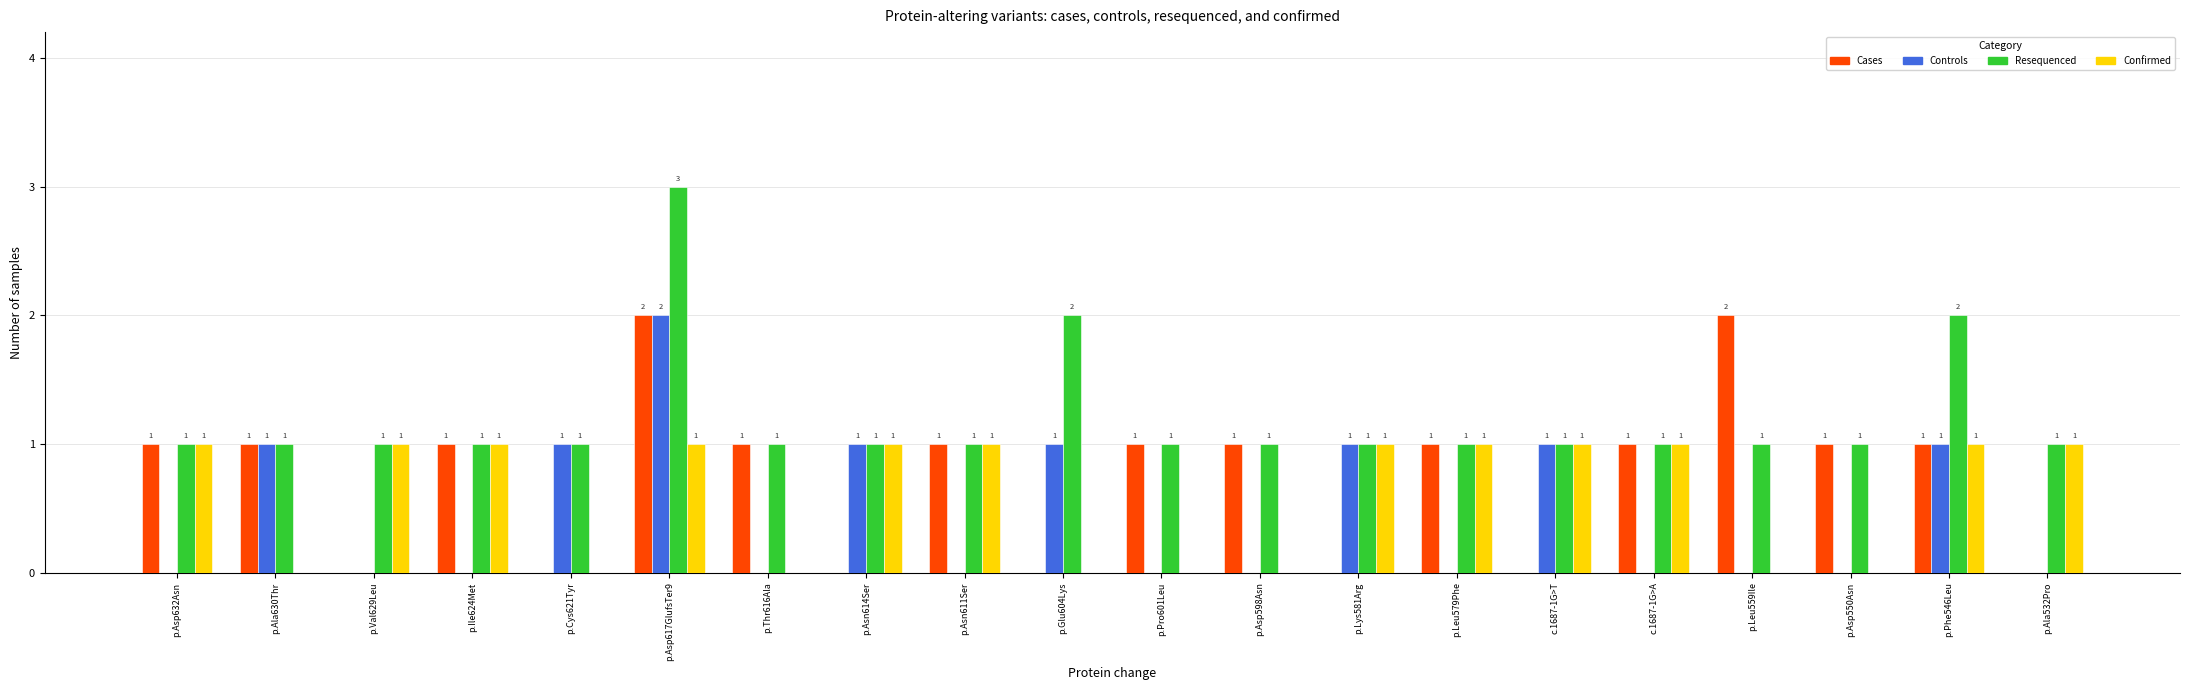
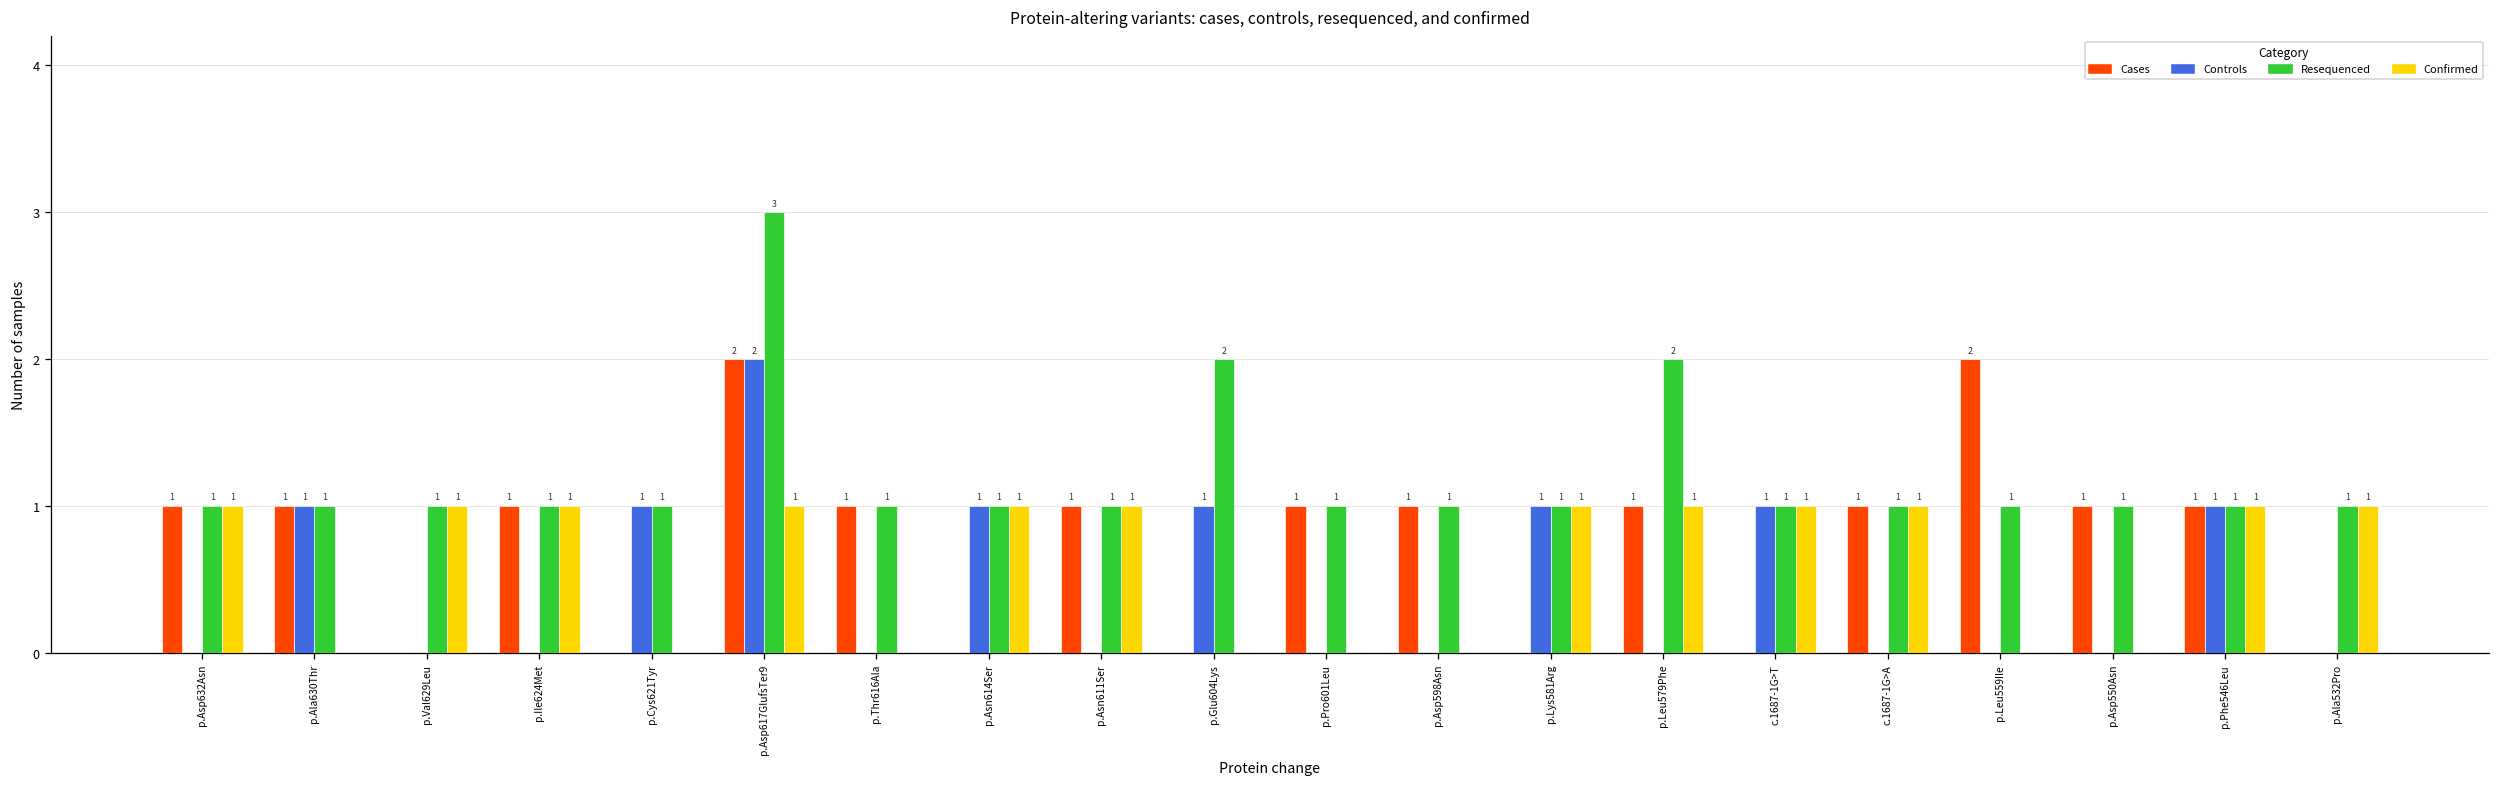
Resequenced, p.Leu579Phe: 1 -> 2
Resequenced, p.Phe546Leu: 2 -> 1
